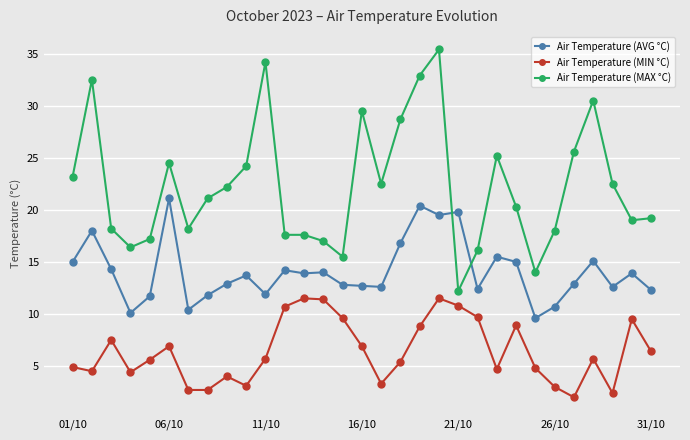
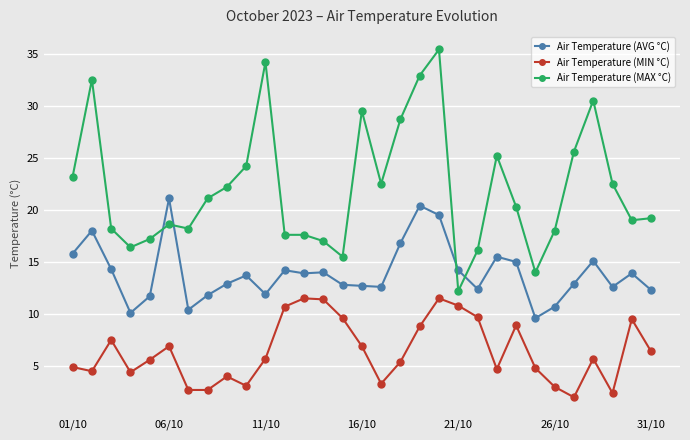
Air Temperature (AVG °C), 01/10: 15.0 -> 15.8
Air Temperature (MAX °C), 06/10: 24.5 -> 18.6
Air Temperature (AVG °C), 21/10: 19.8 -> 14.2
